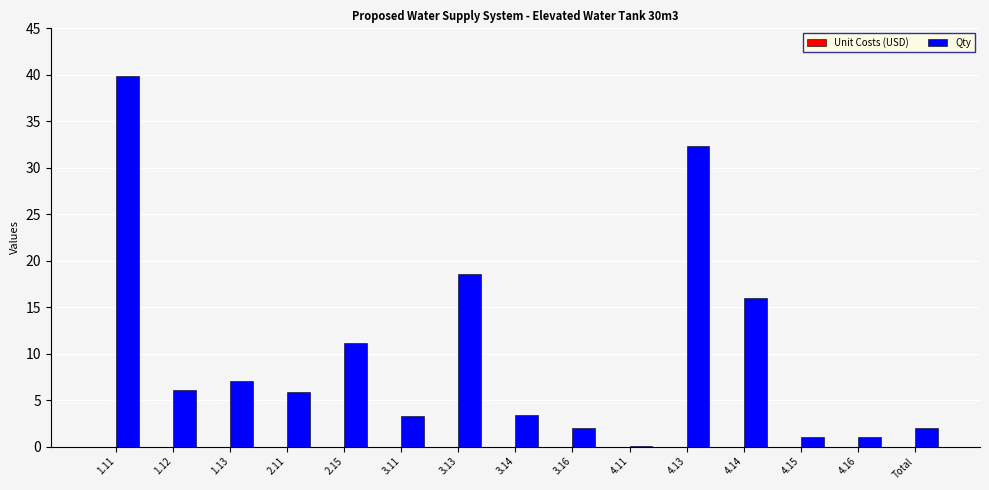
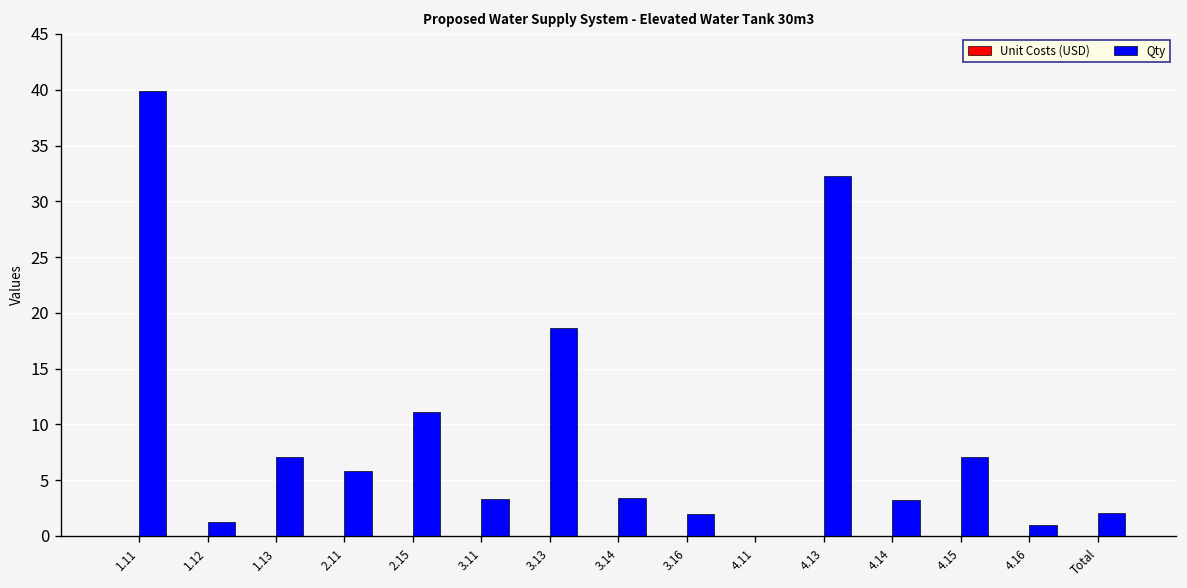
Qty, 1.12: 6 -> 1
Qty, 4.14: 16 -> 3
Qty, 4.15: 1 -> 7
